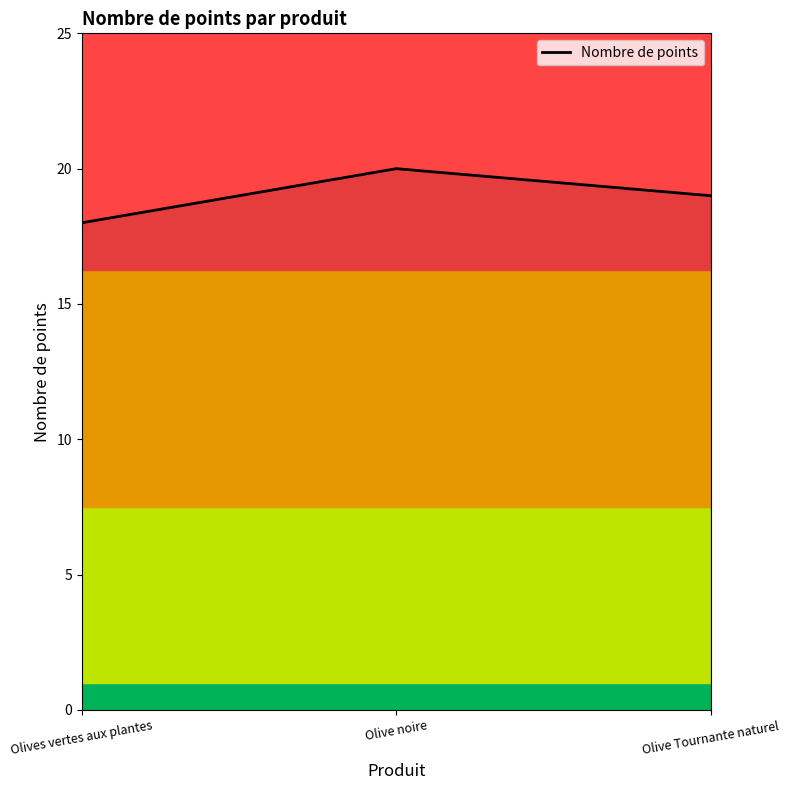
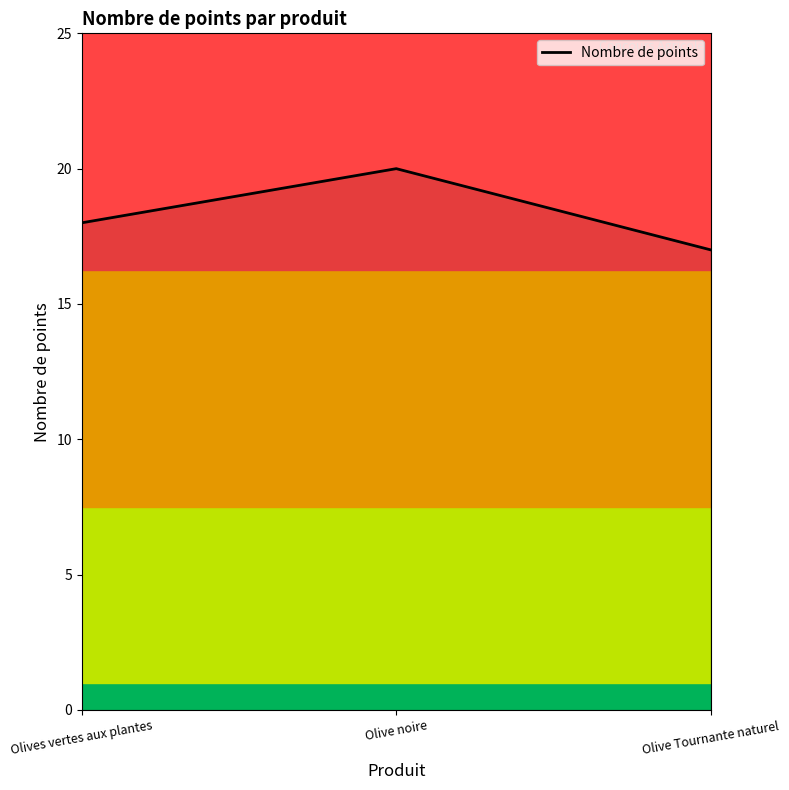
Nombre de points, Olive Tournante naturel: 19 -> 17
